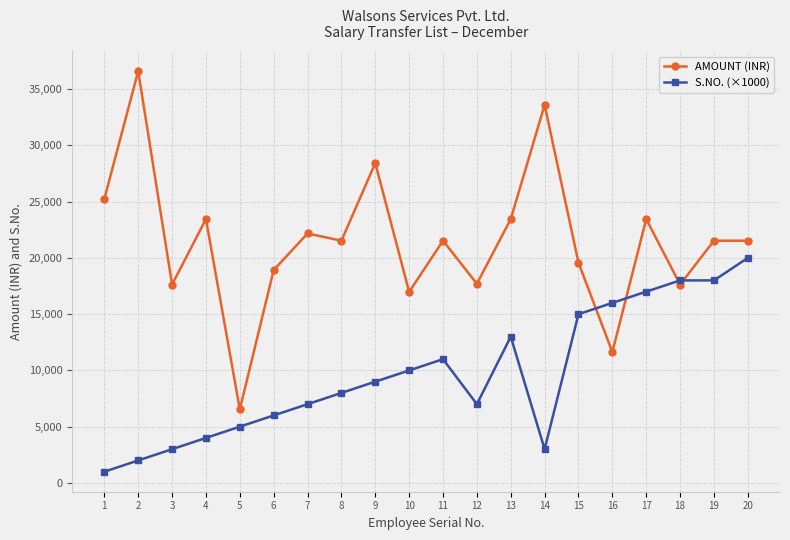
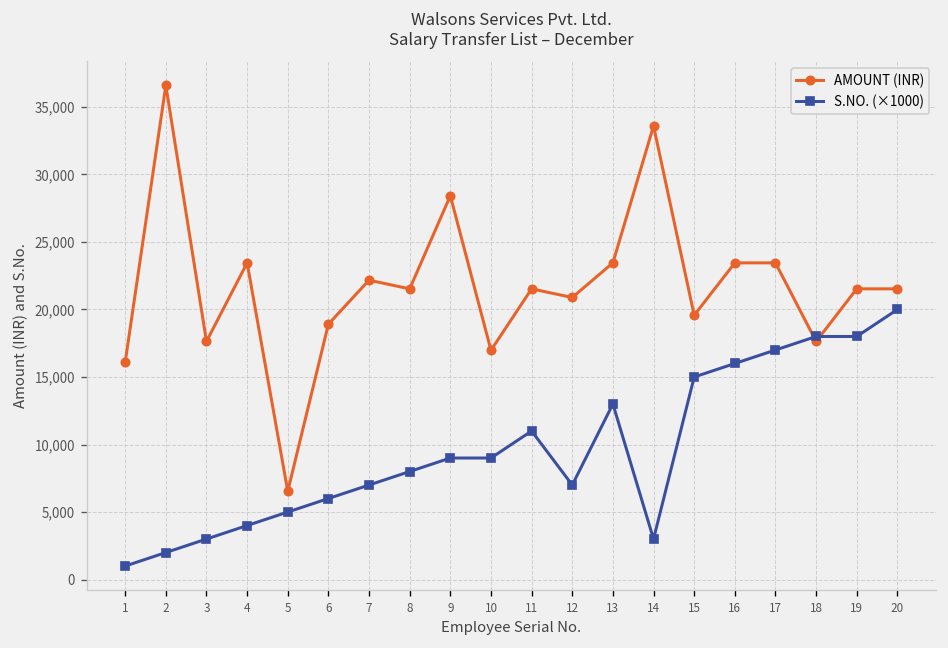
AMOUNT (INR), 1: 25,200 -> 16,100
S.NO. (×1000), 10: 10,000 -> 9,000
AMOUNT (INR), 12: 17,700 -> 20,900
AMOUNT (INR), 16: 11,600 -> 23,500
